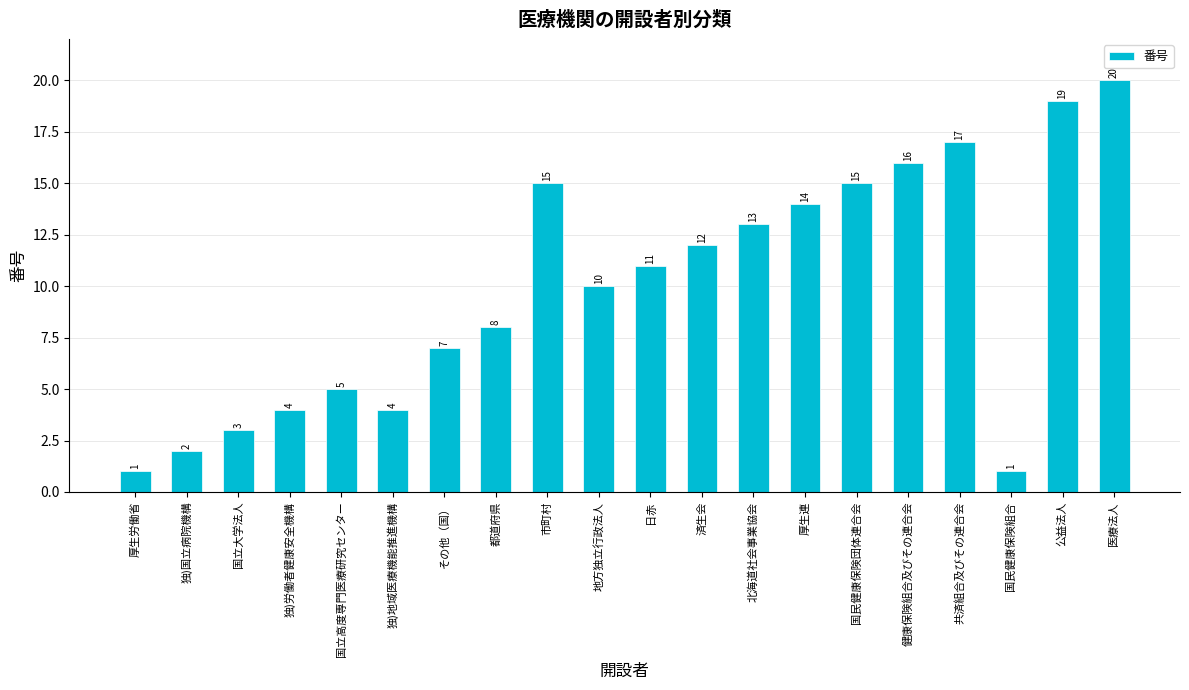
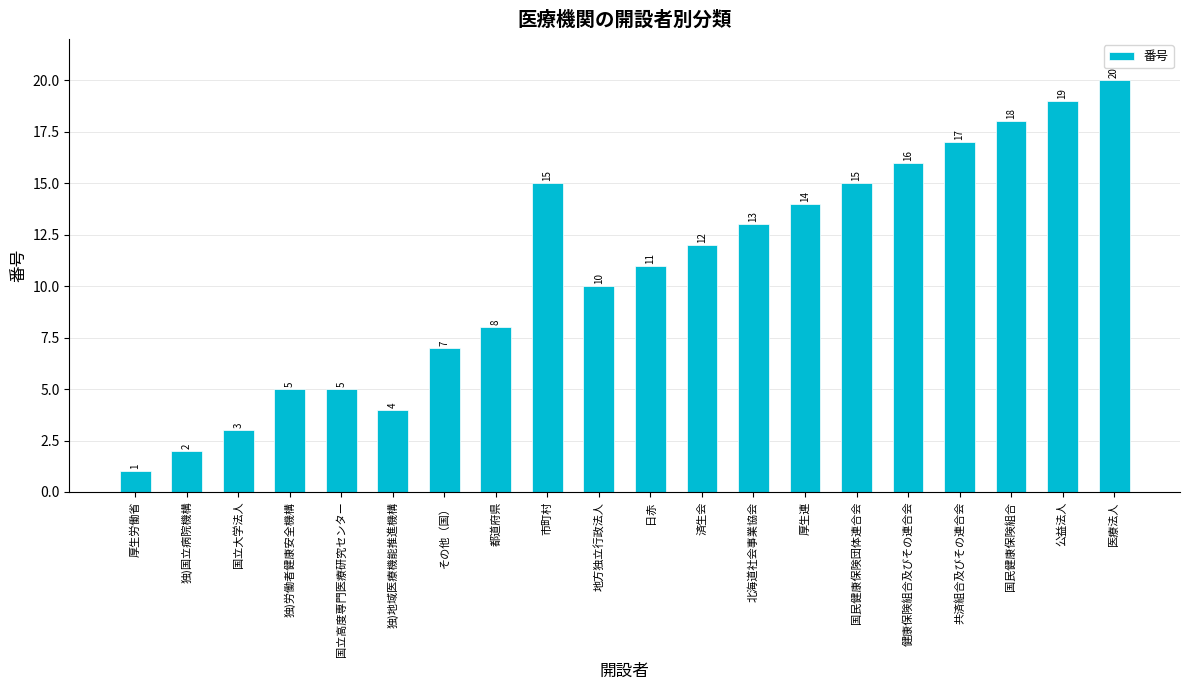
独)労働者健康安全機構: 4 -> 5
国民健康保険組合: 1 -> 18
